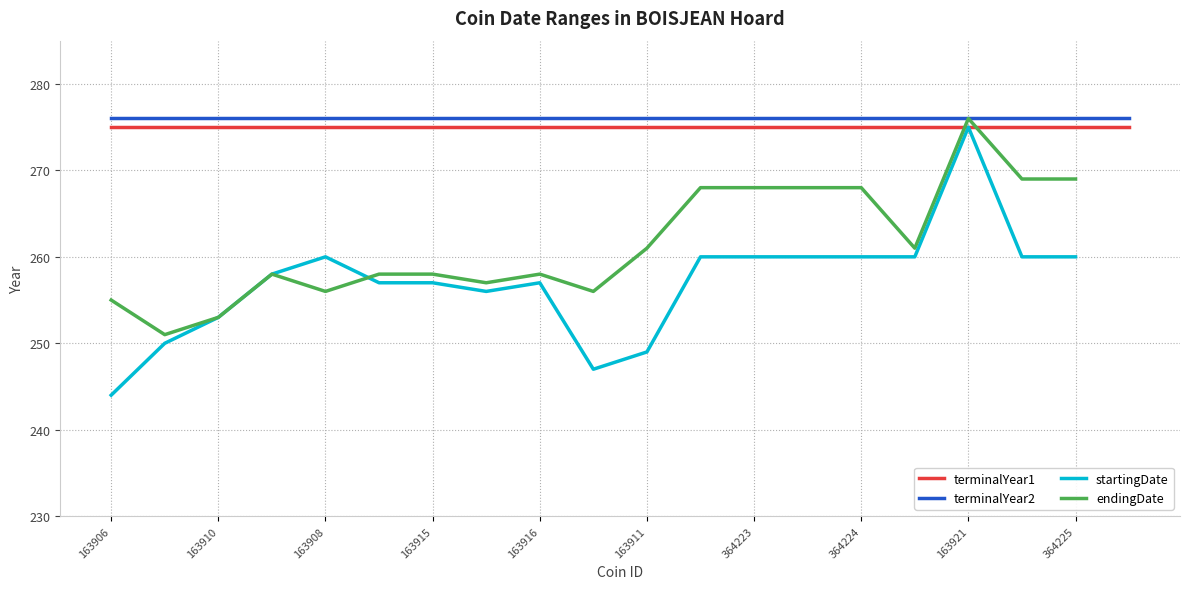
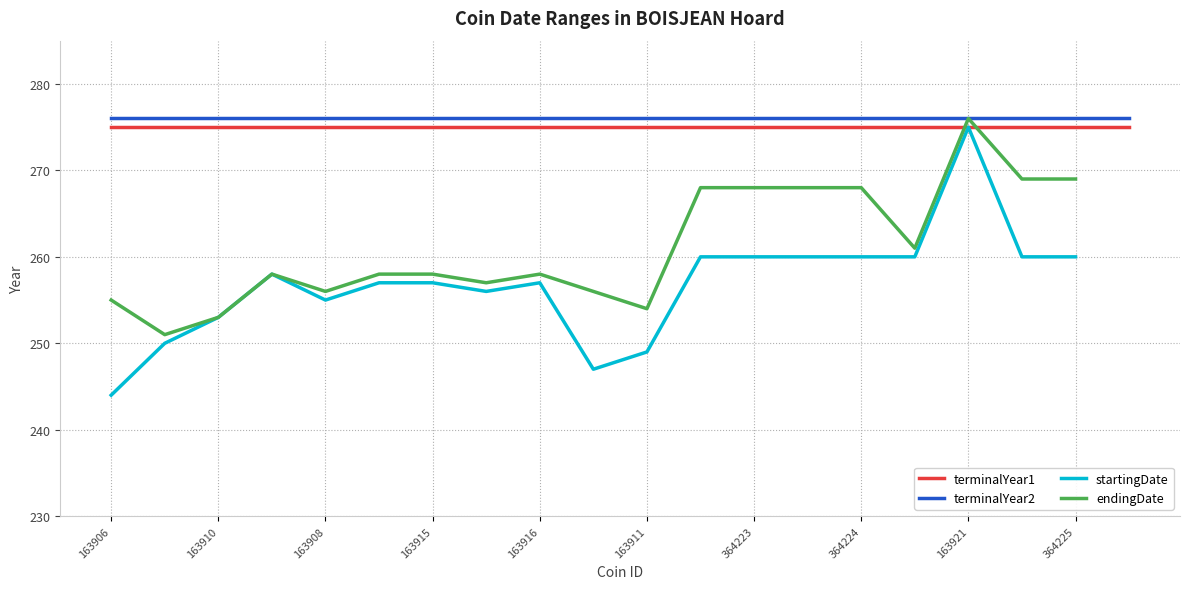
startingDate, 163908: 260 -> 255
endingDate, 163911: 261 -> 254
